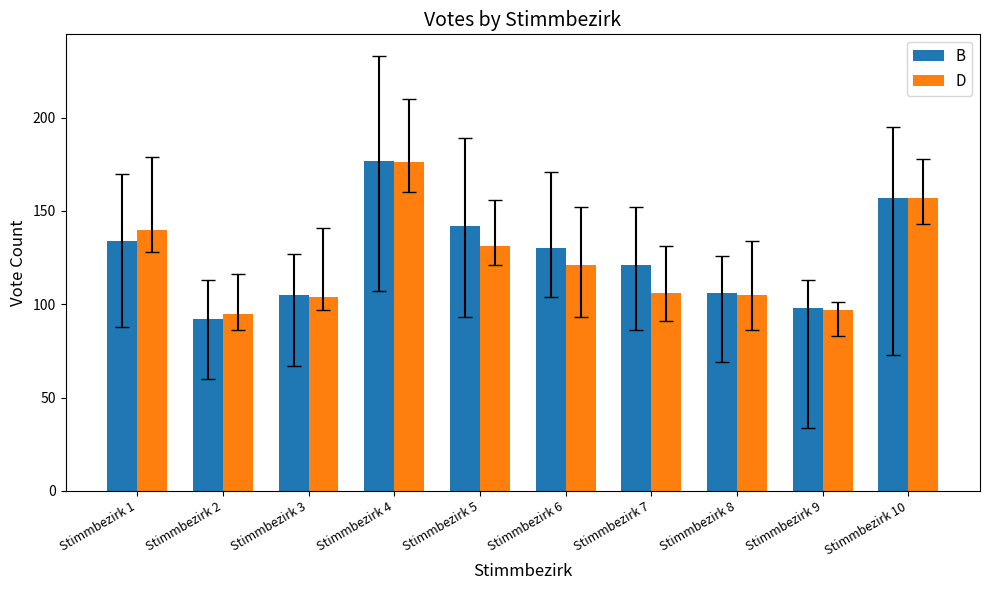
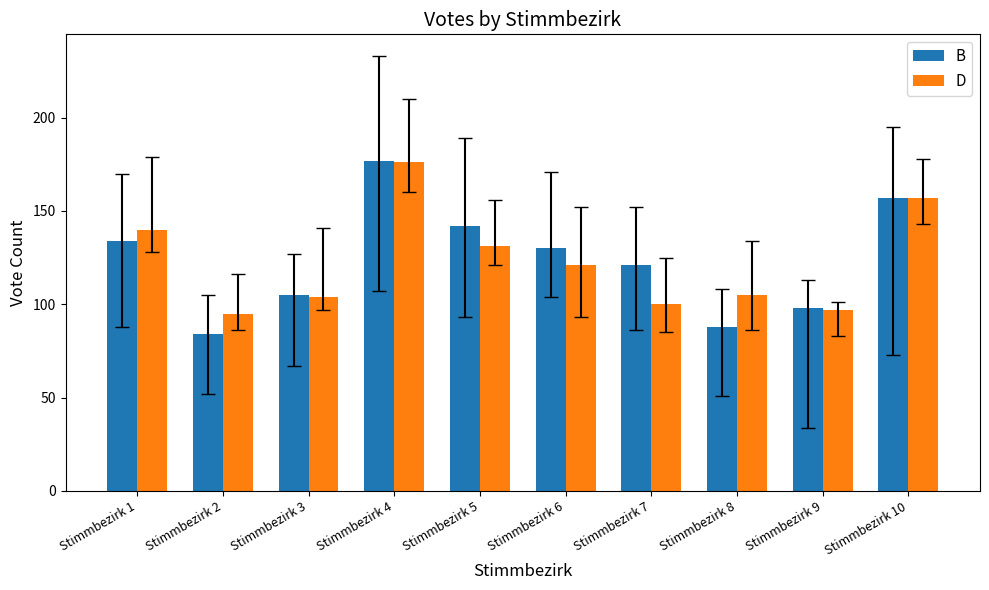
B, Stimmbezirk 2: 92 -> 84
D, Stimmbezirk 7: 106 -> 100
B, Stimmbezirk 8: 106 -> 88
